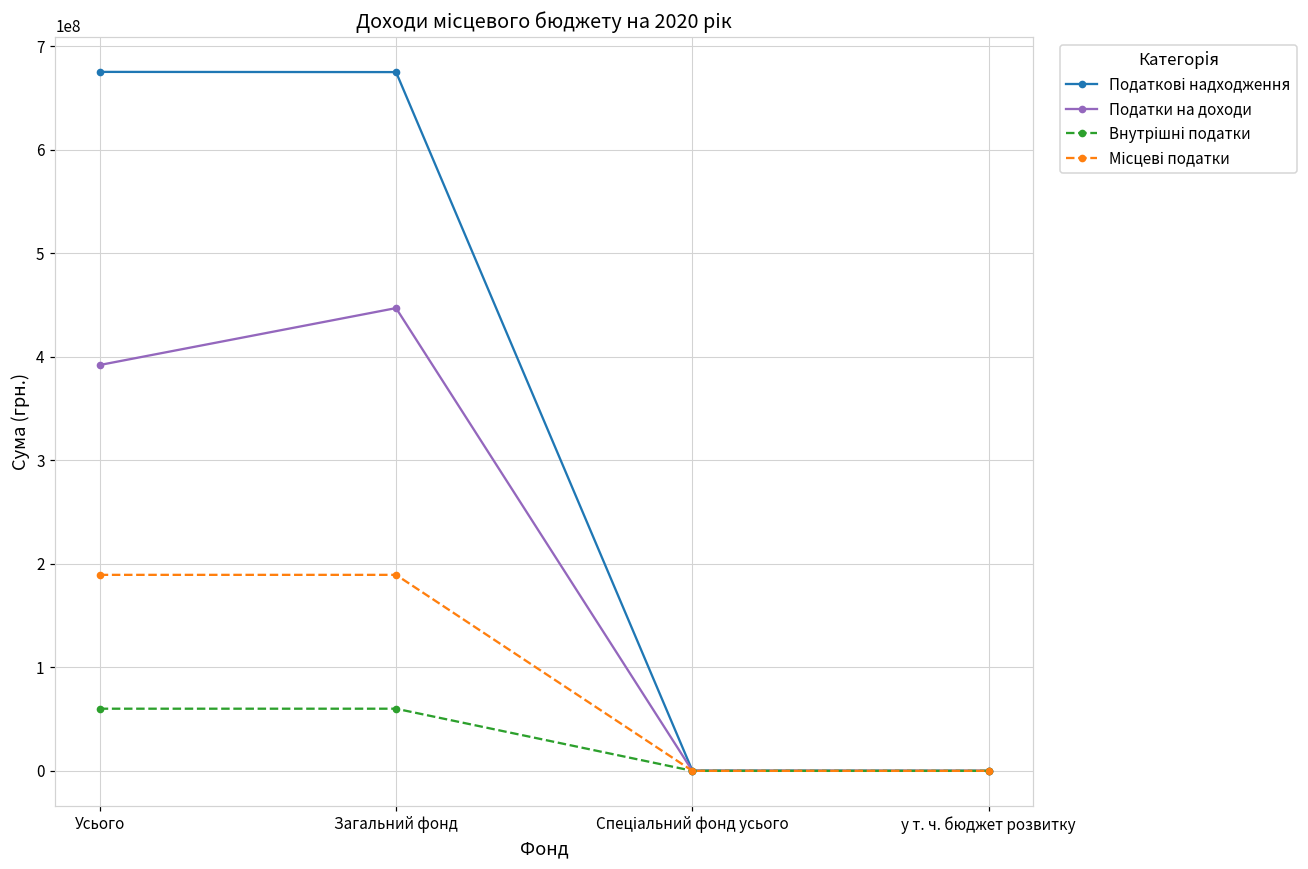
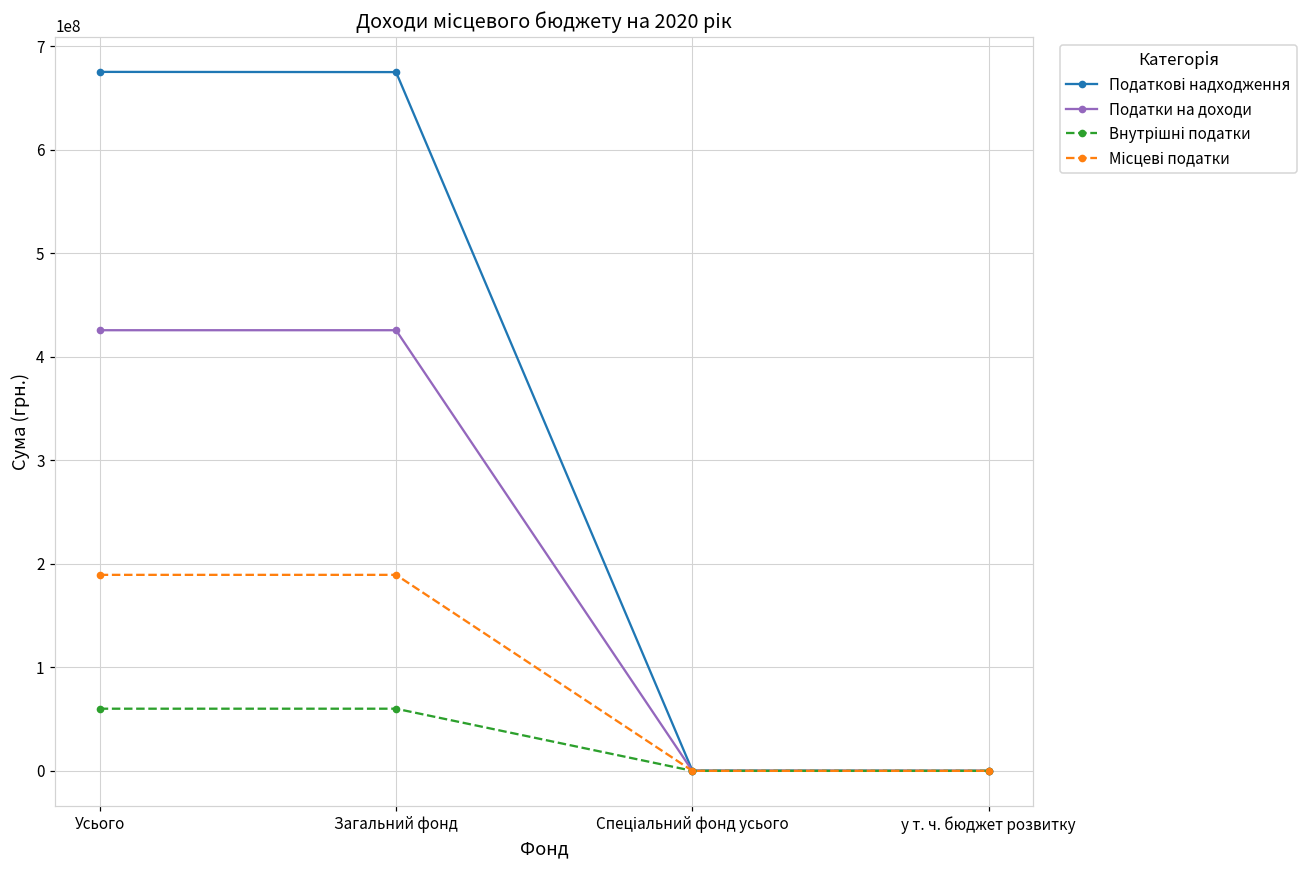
Податки на доходи, Усього: 390000000 -> 430000000
Податки на доходи, Загальний фонд: 450000000 -> 430000000
